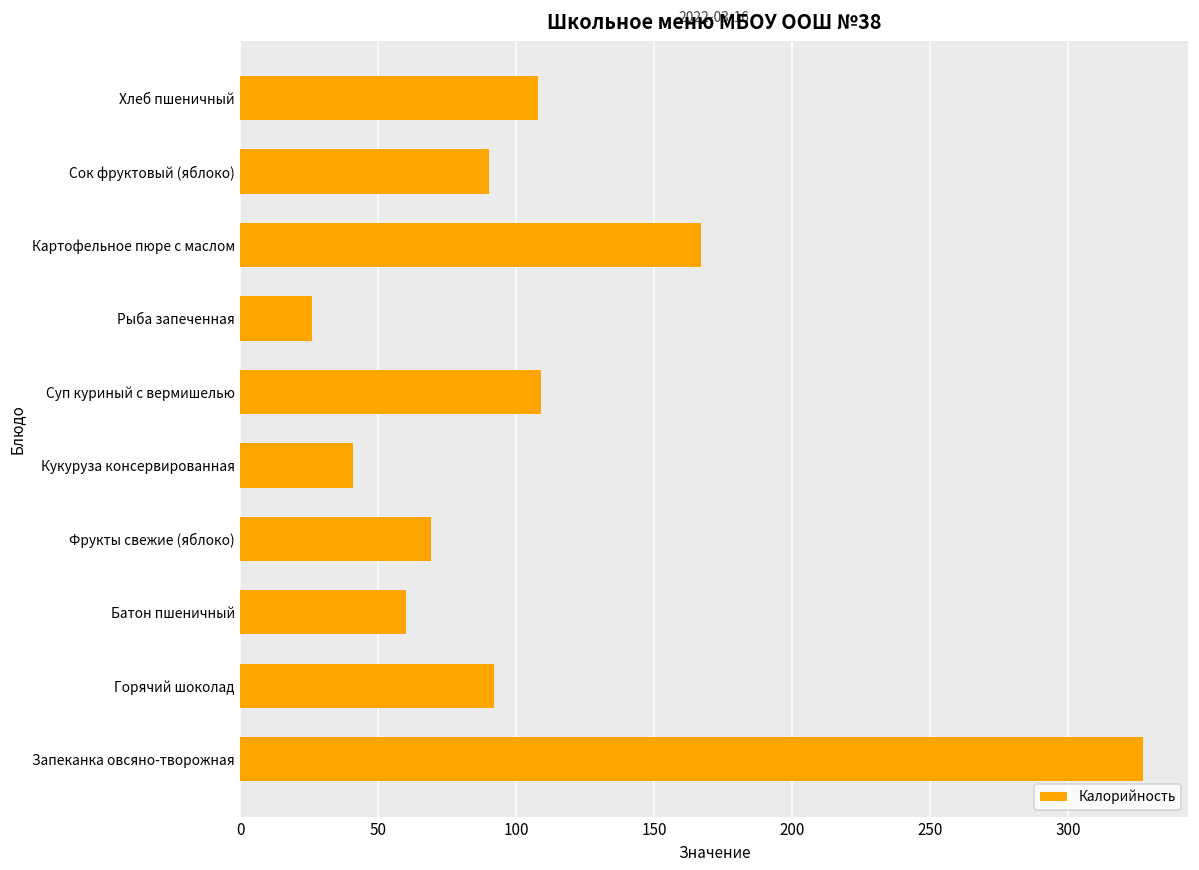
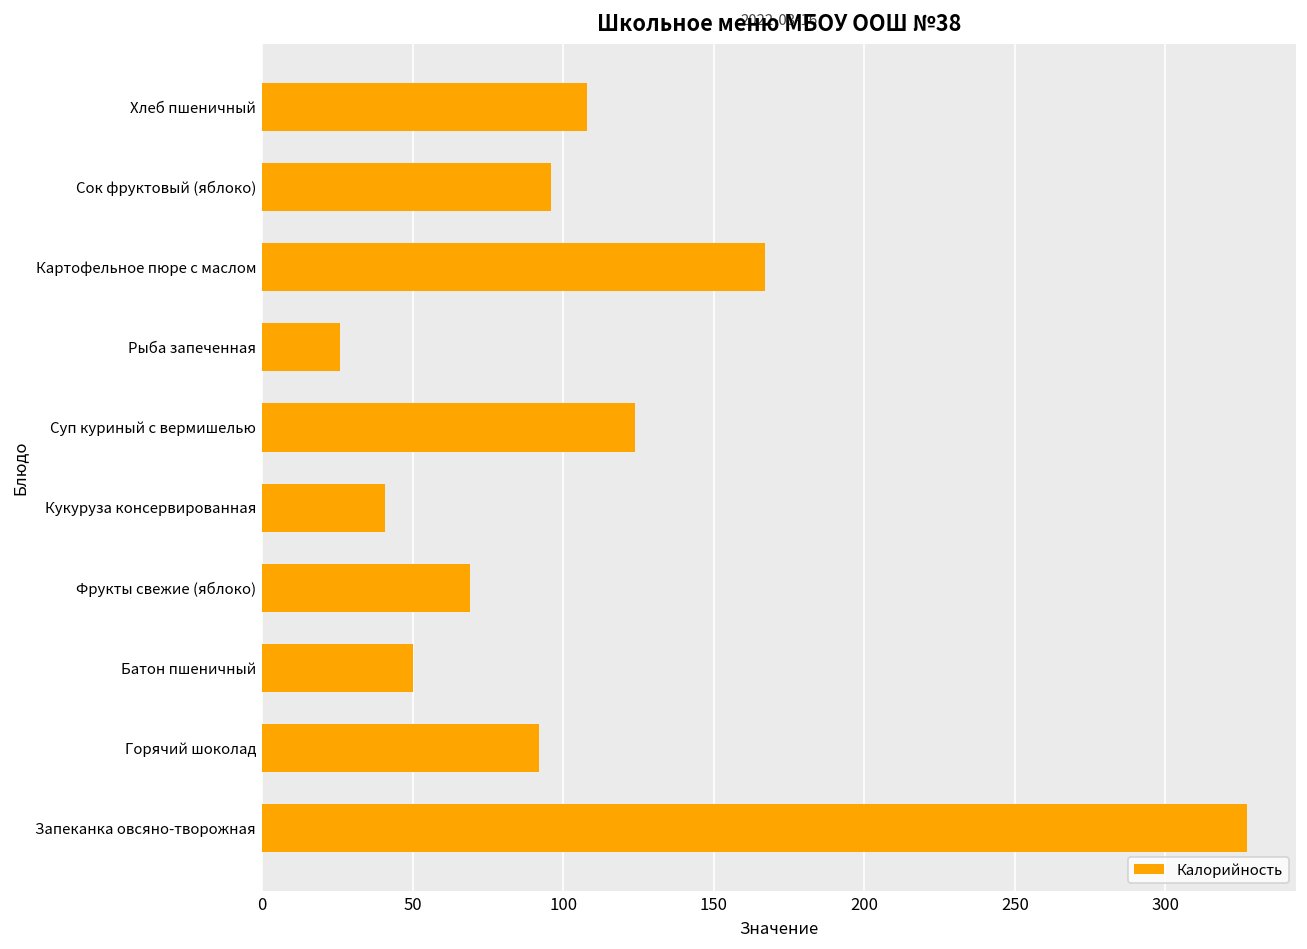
Сок фруктовый (яблоко): 90 -> 96
Суп куриный с вермишелью: 109 -> 124
Батон пшеничный: 60 -> 50
